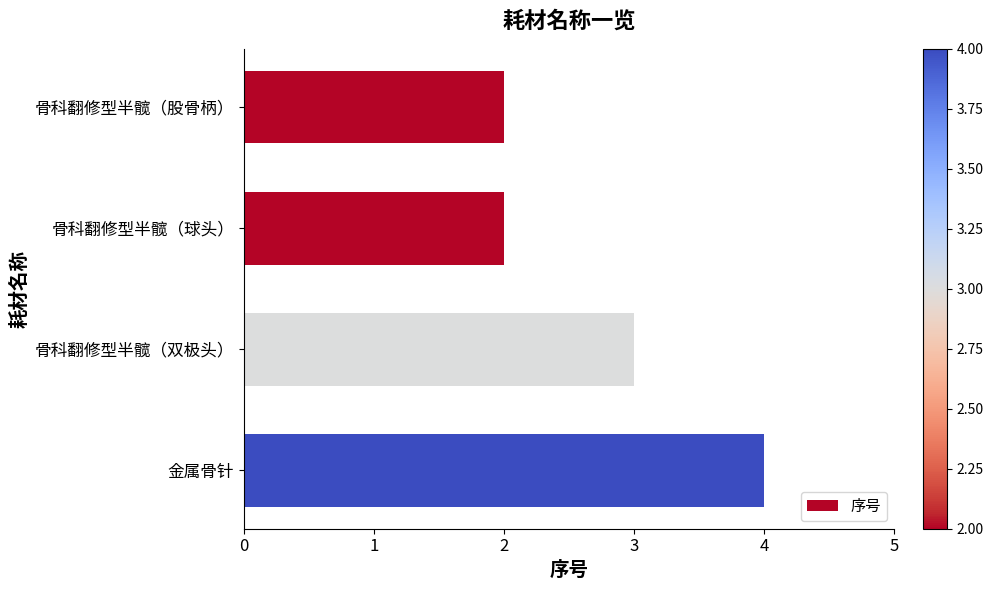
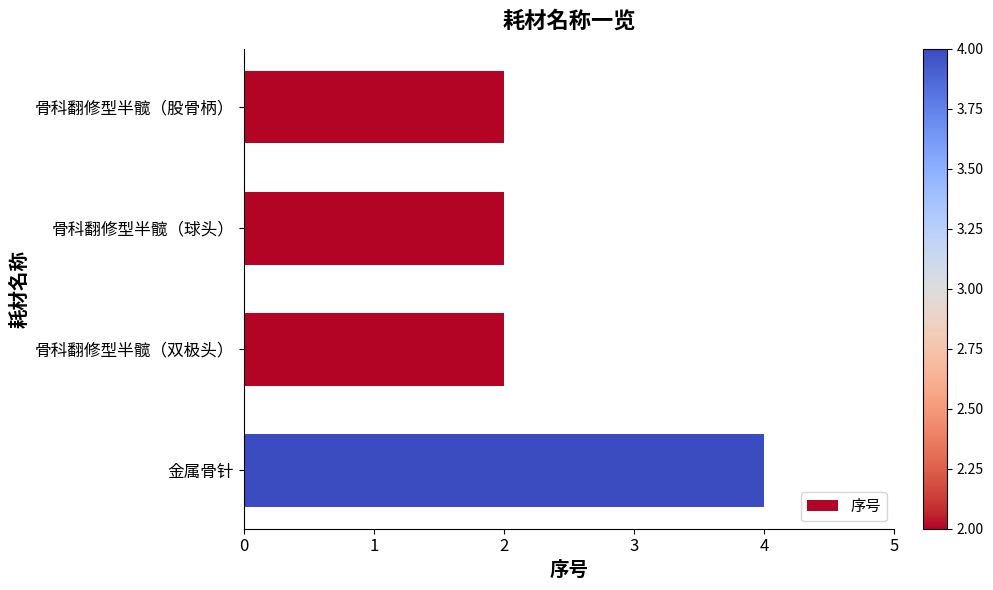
骨科翻修型半髋（双极头）: 3 -> 2
